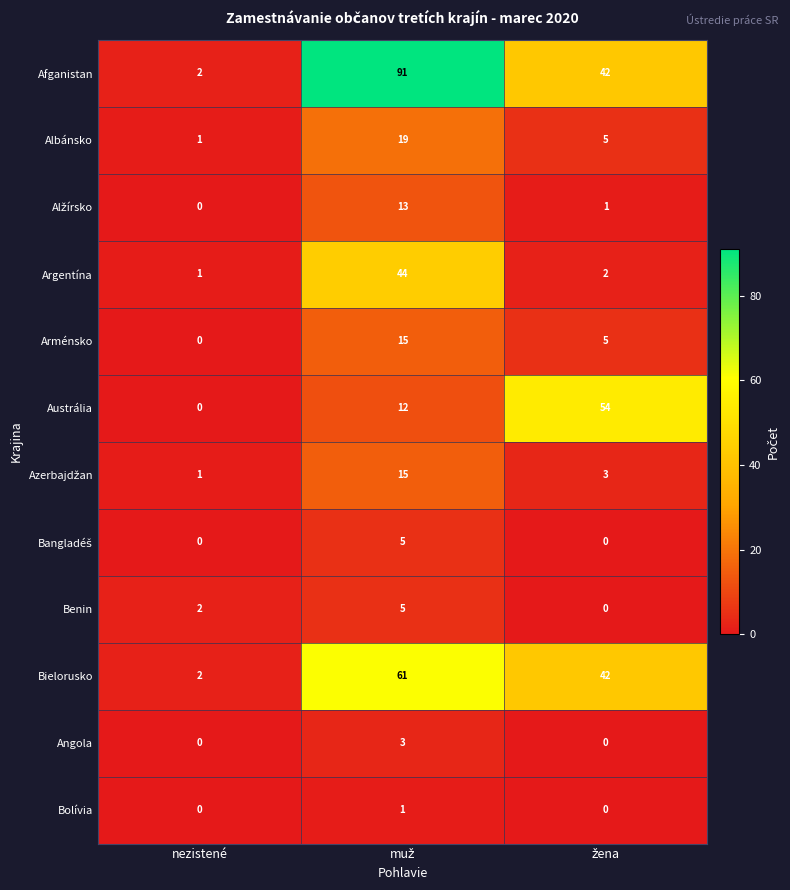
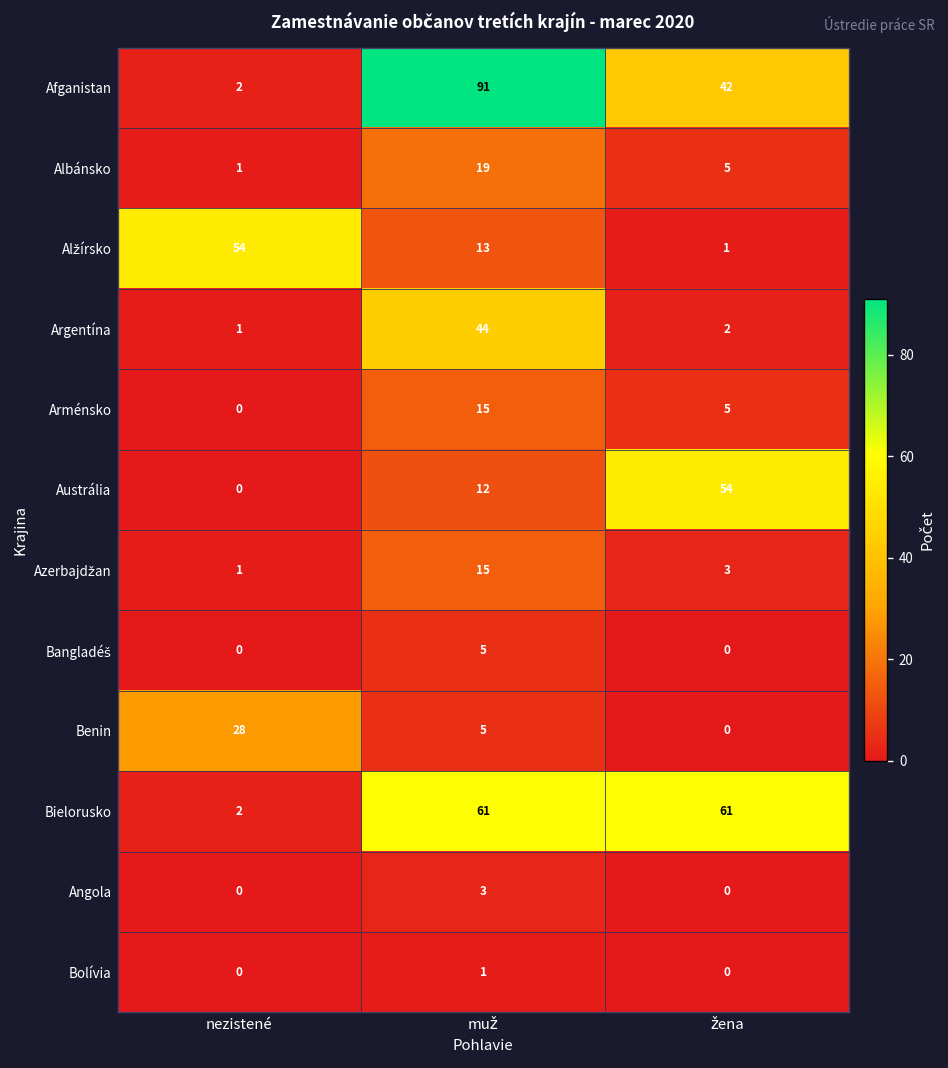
Alžírsko, nezistené: 0 -> 54
Benin, nezistené: 2 -> 28
Bielorusko, žena: 42 -> 61
